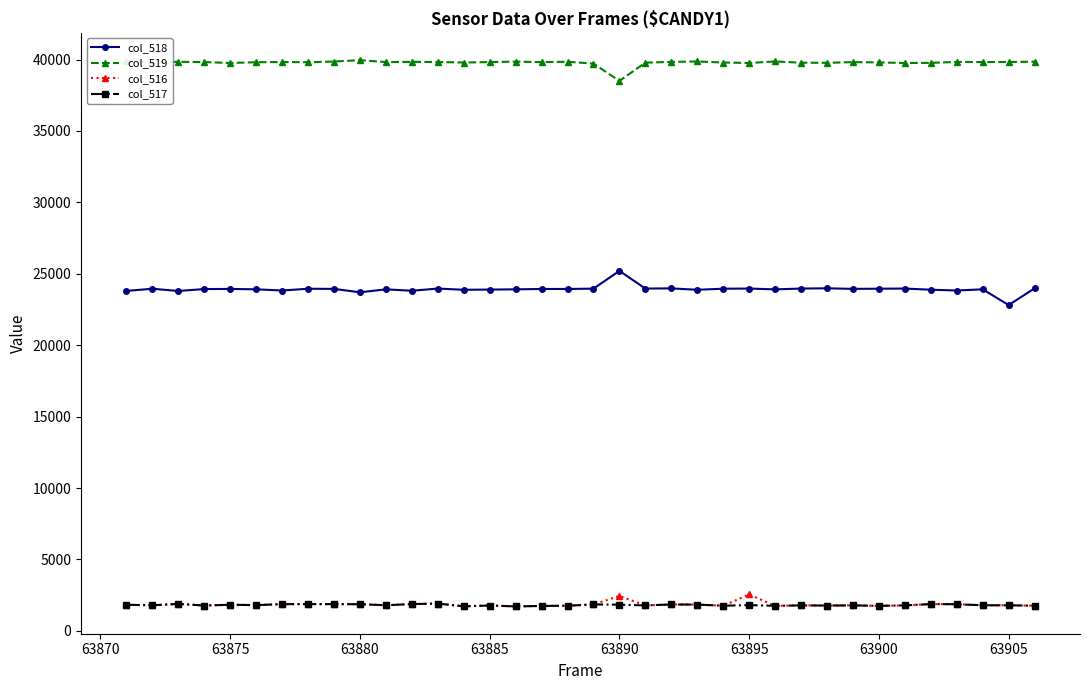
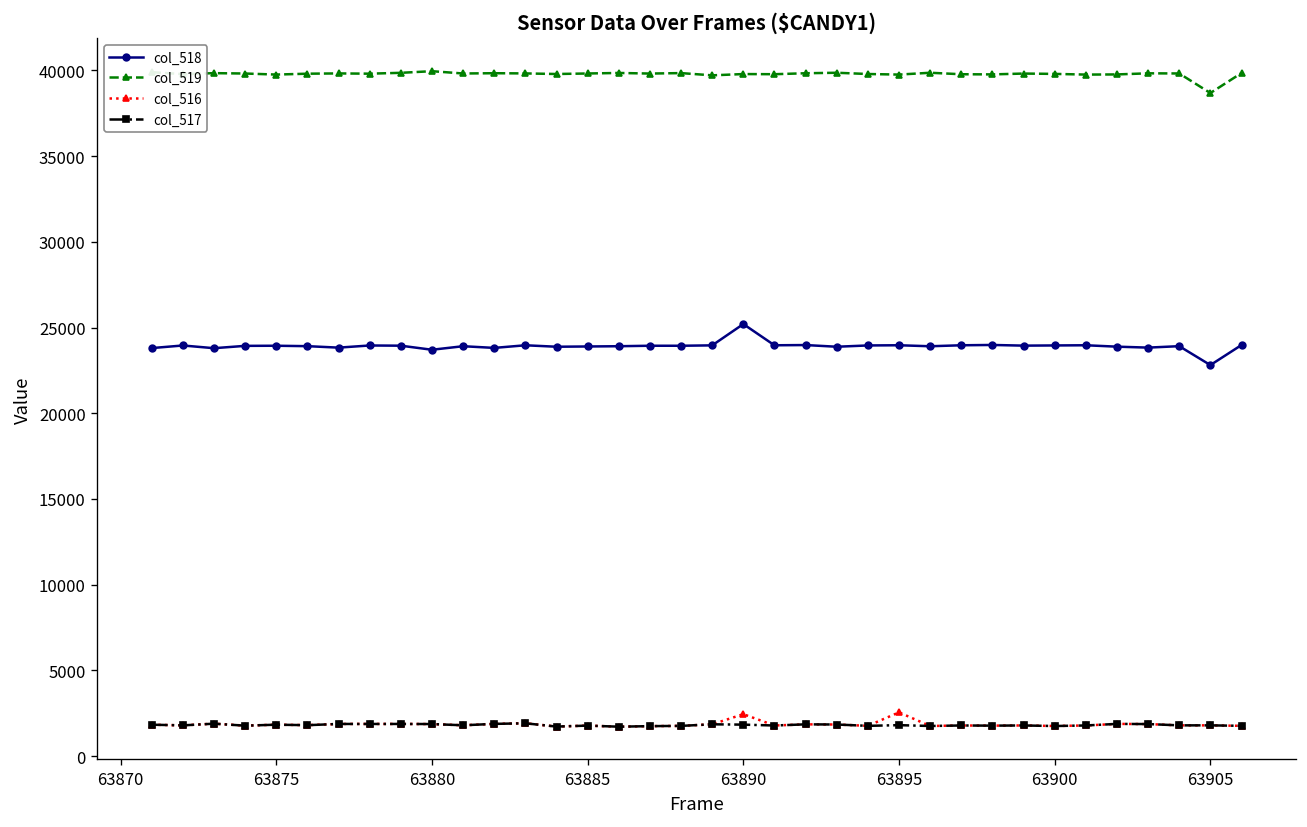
col_519, 63890: 38500 -> 39800
col_519, 63905: 39800 -> 38700
